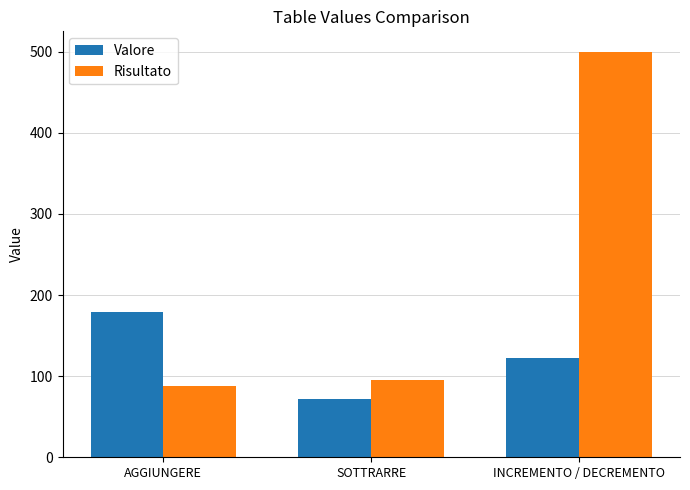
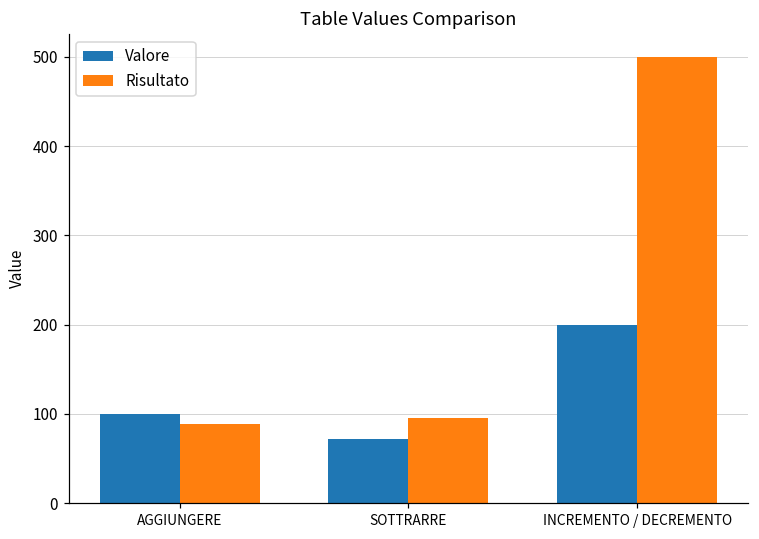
Valore, AGGIUNGERE: 180 -> 100
Valore, INCREMENTO / DECREMENTO: 120 -> 200
